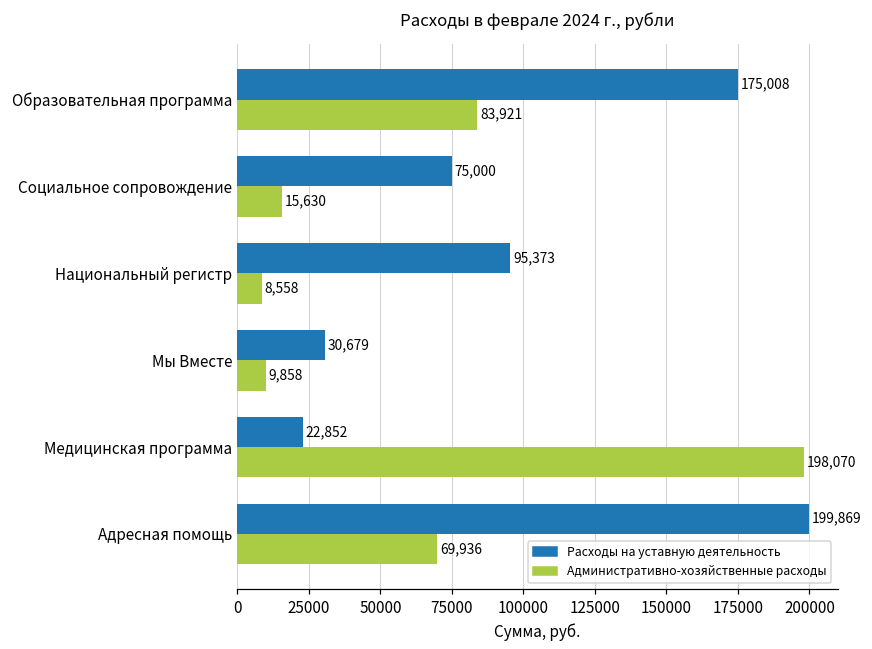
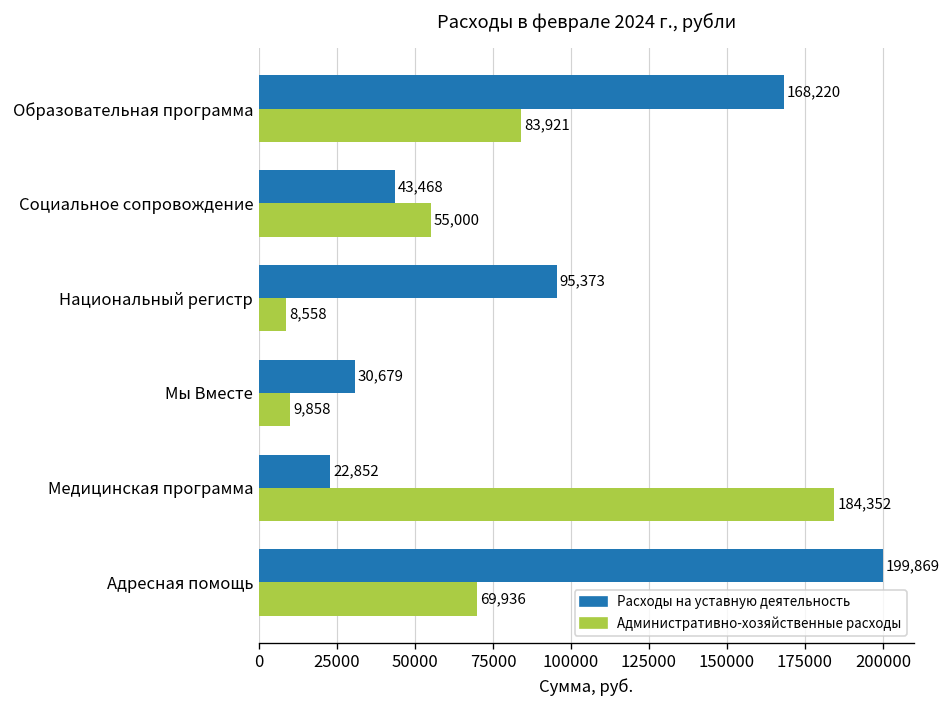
Расходы на уставную деятельность, Образовательная программа: 175,008 -> 168,220
Расходы на уставную деятельность, Социальное сопровождение: 75,000 -> 43,468
Административно-хозяйственные расходы, Социальное сопровождение: 15,630 -> 55,000
Административно-хозяйственные расходы, Медицинская программа: 198,070 -> 184,352
